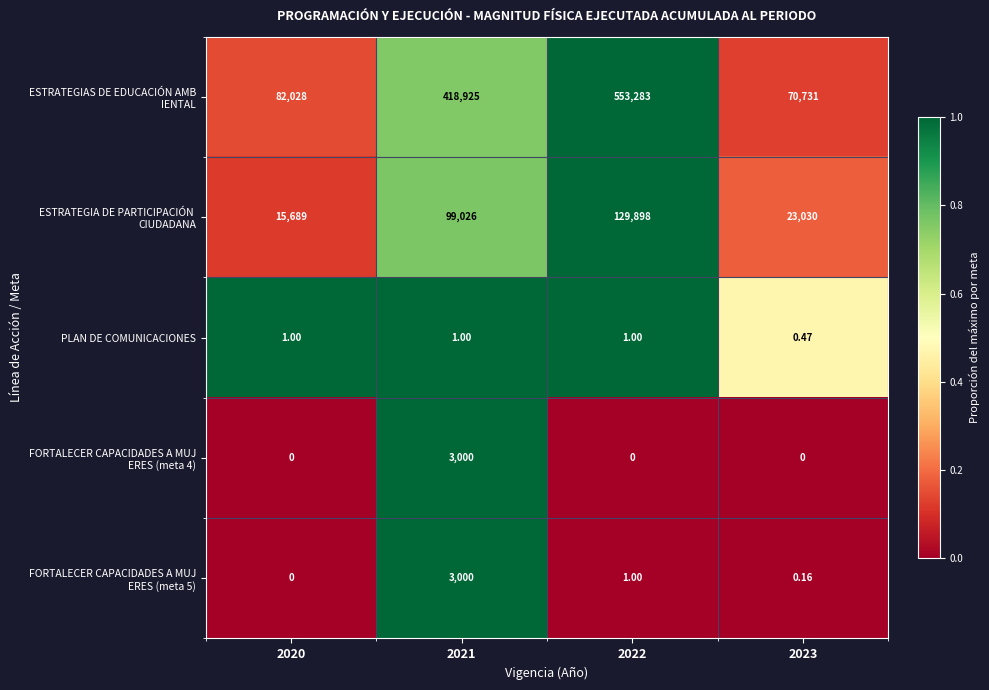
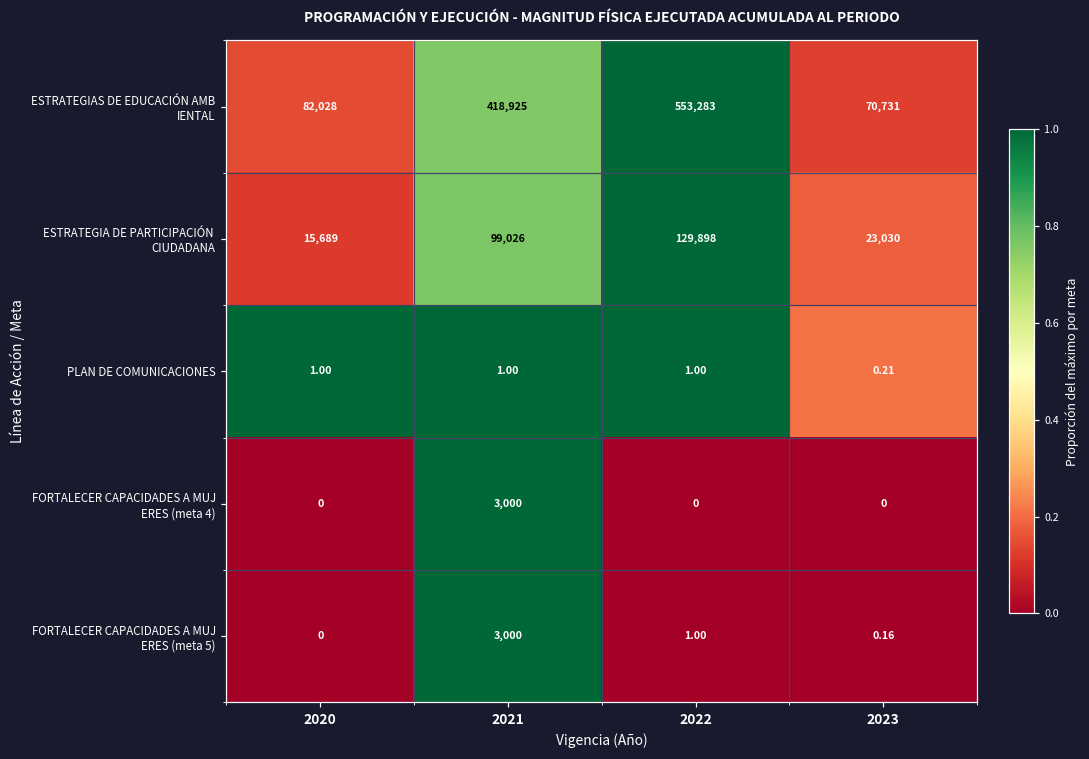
PLAN DE COMUNICACIONES, 2023: 0.47 -> 0.21
